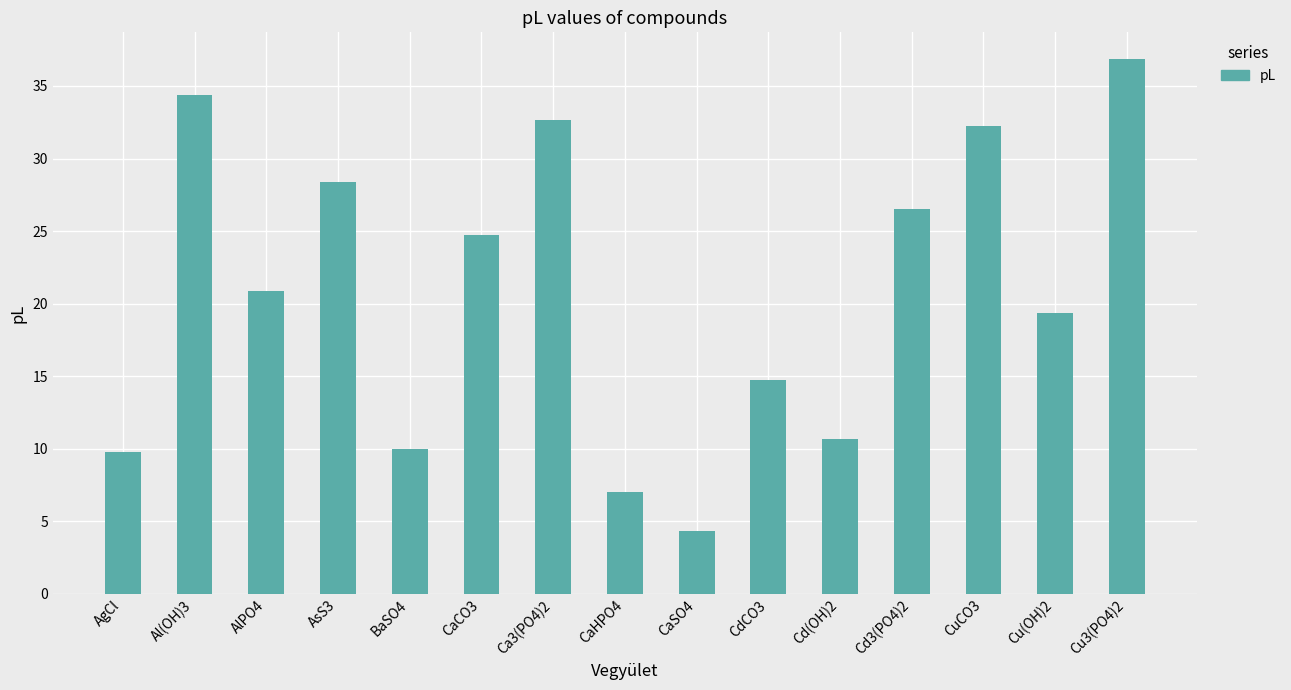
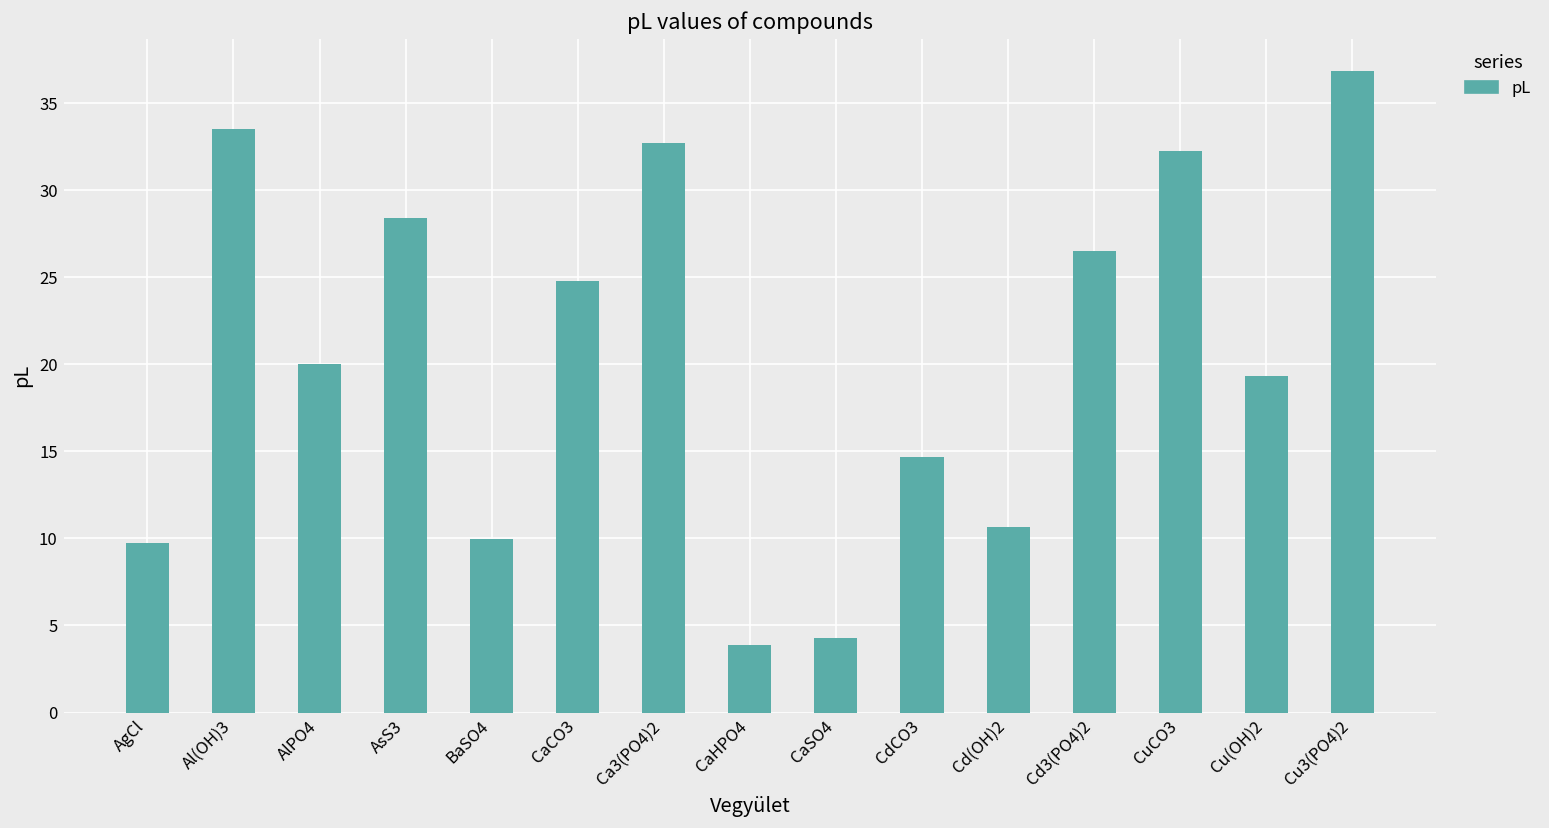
Al(OH)3: 34.4 -> 33.5
AlPO4: 20.9 -> 20.0
CaHPO4: 7.0 -> 3.9
